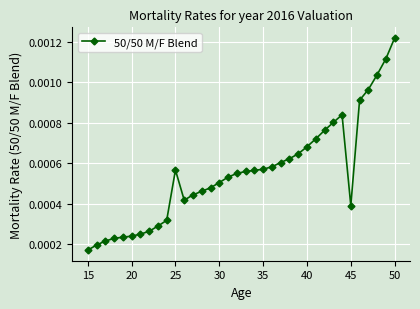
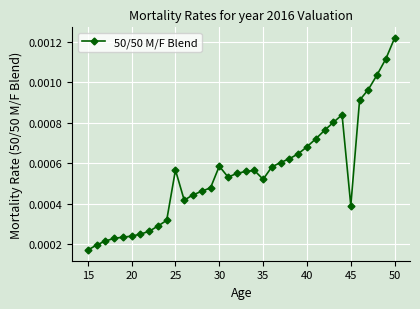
30: 0.00050 -> 0.00059
35: 0.00057 -> 0.00052
